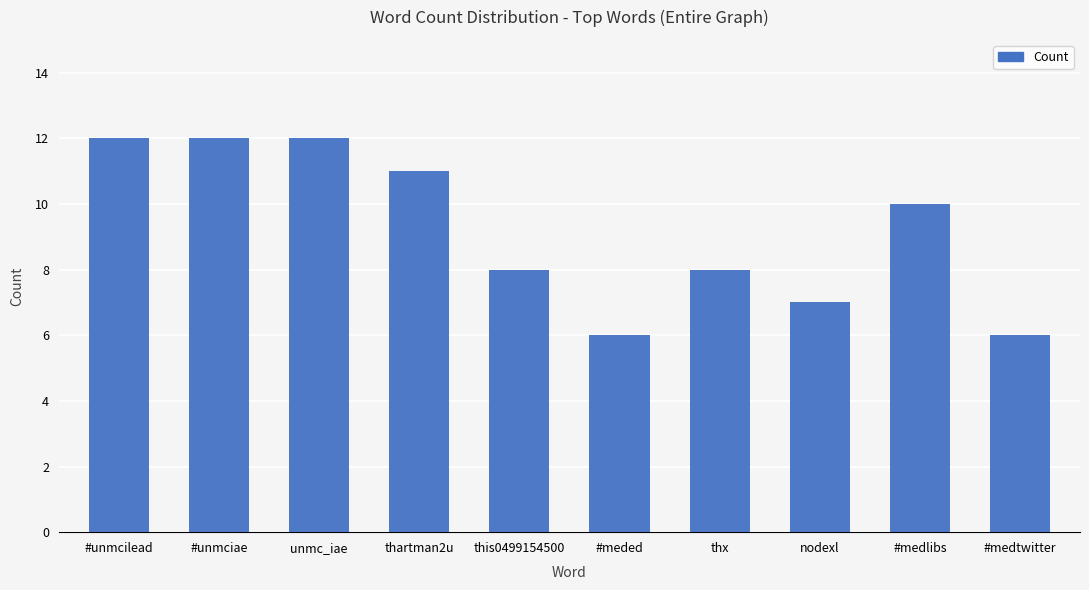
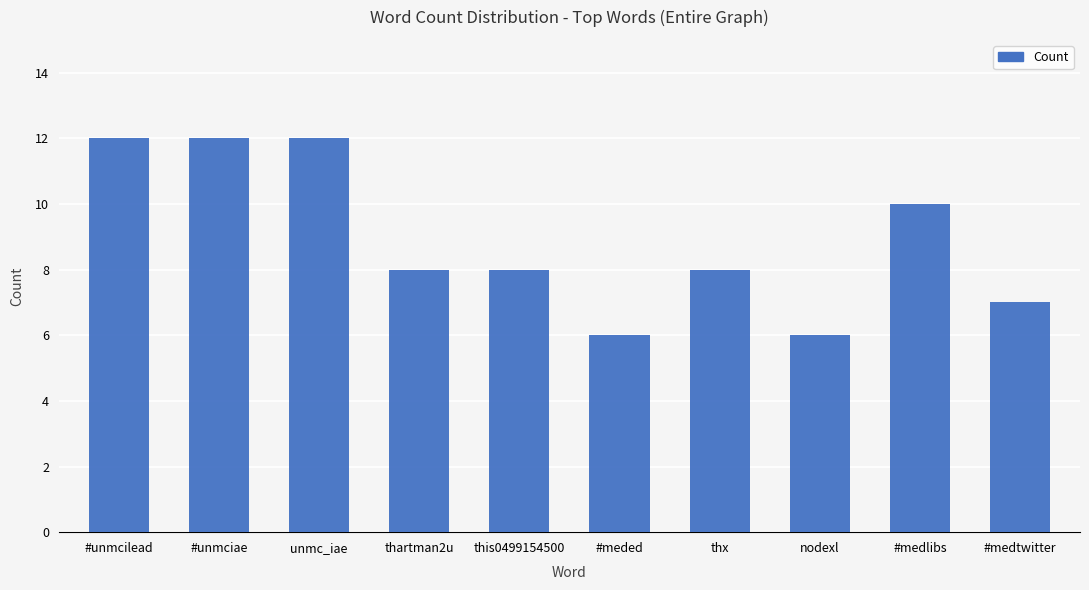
thartman2u: 11 -> 8
nodexl: 7 -> 6
#medtwitter: 6 -> 7
